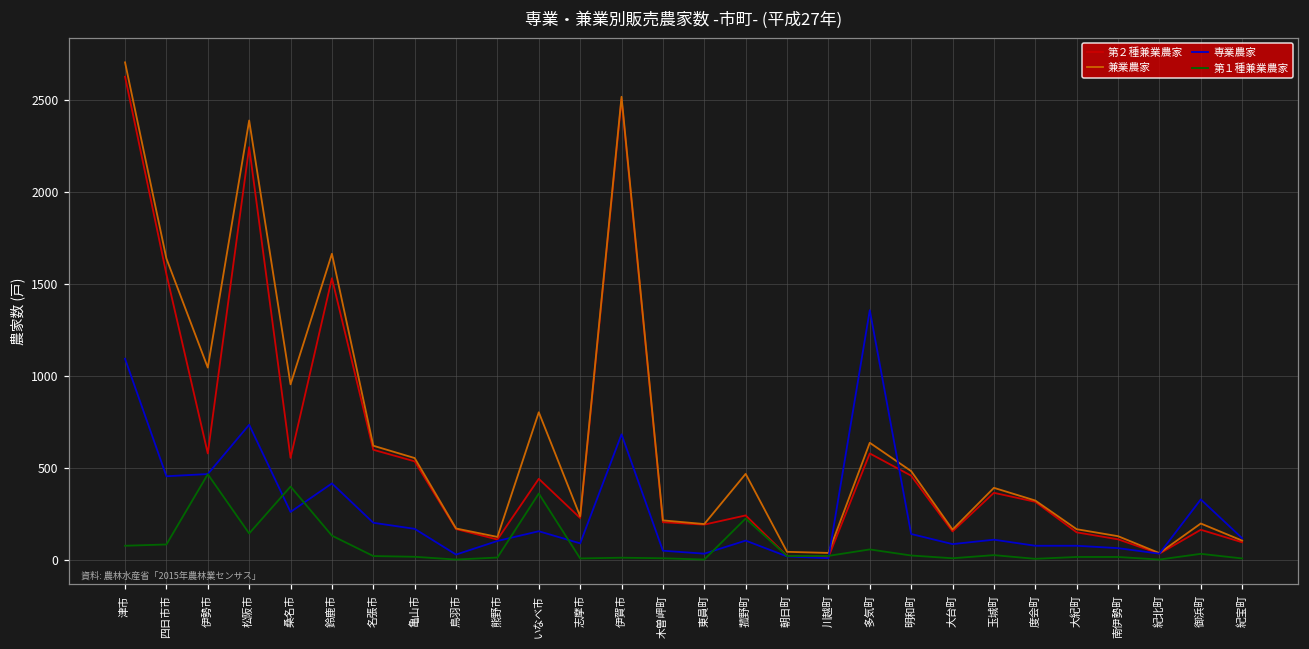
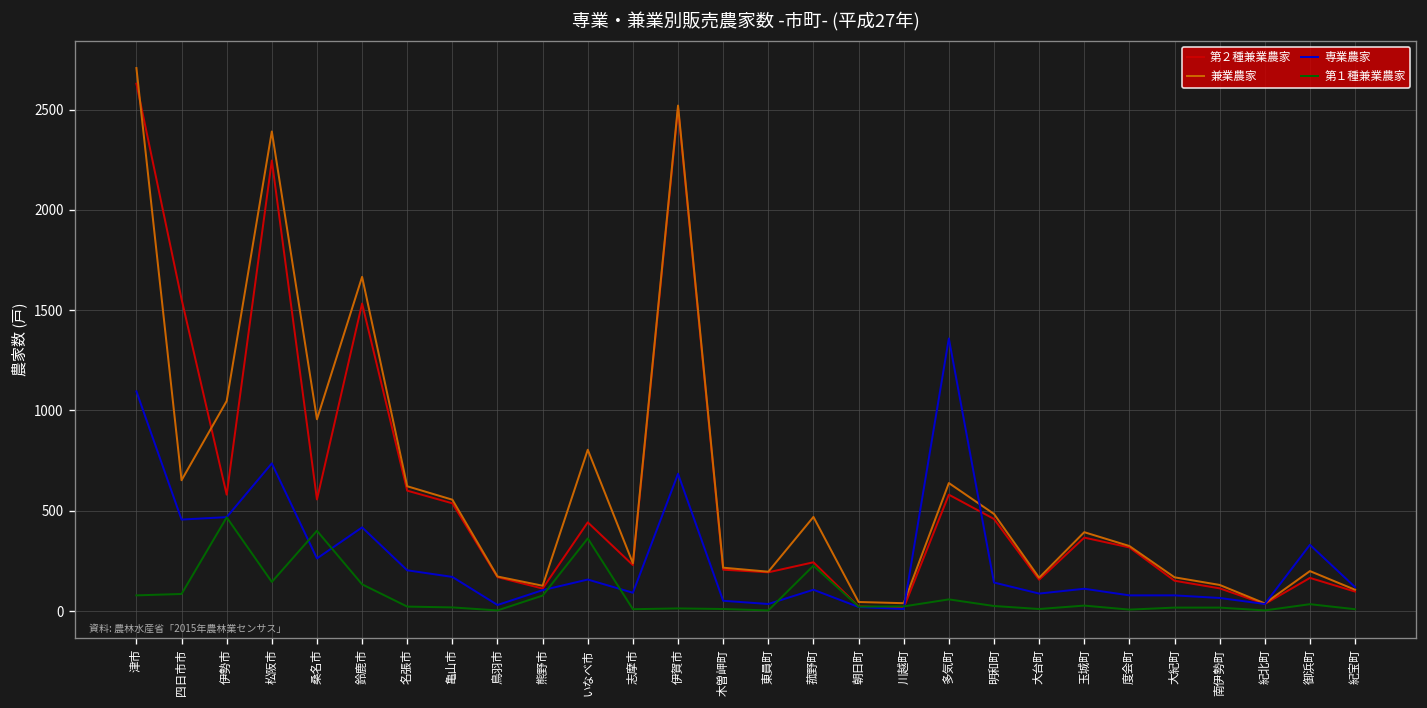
兼業農家, 四日市市: 1640 -> 650
第１種兼業農家, 熊野市: 10 -> 80
